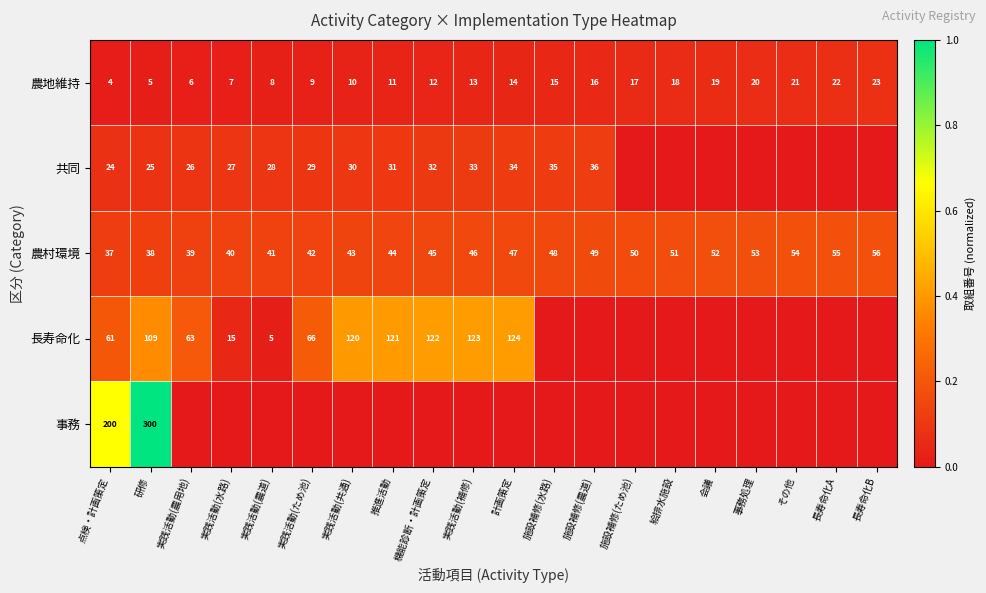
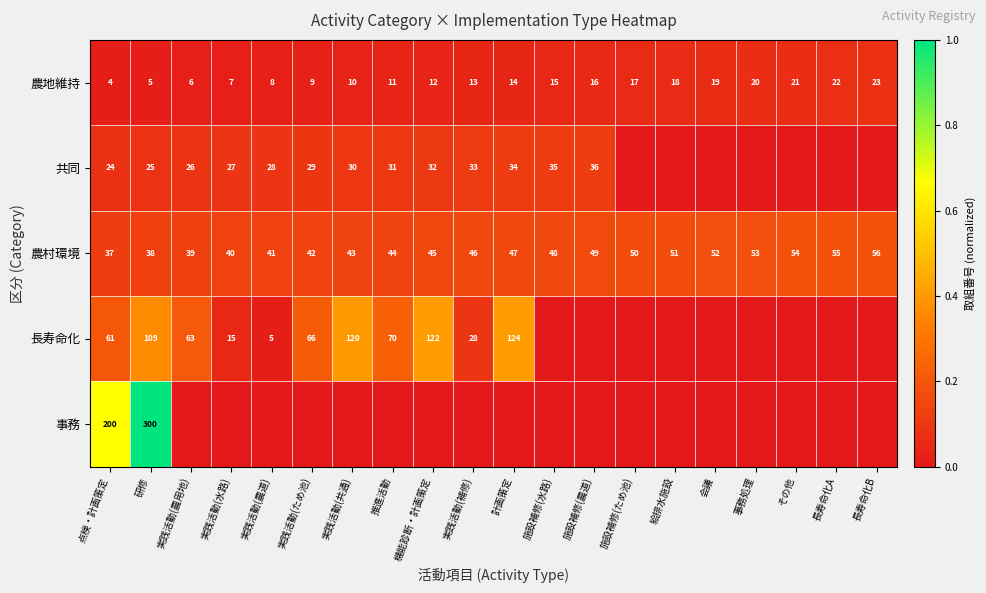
長寿命化, 推進活動: 121 -> 70
長寿命化, 実践活動(補修): 123 -> 28
